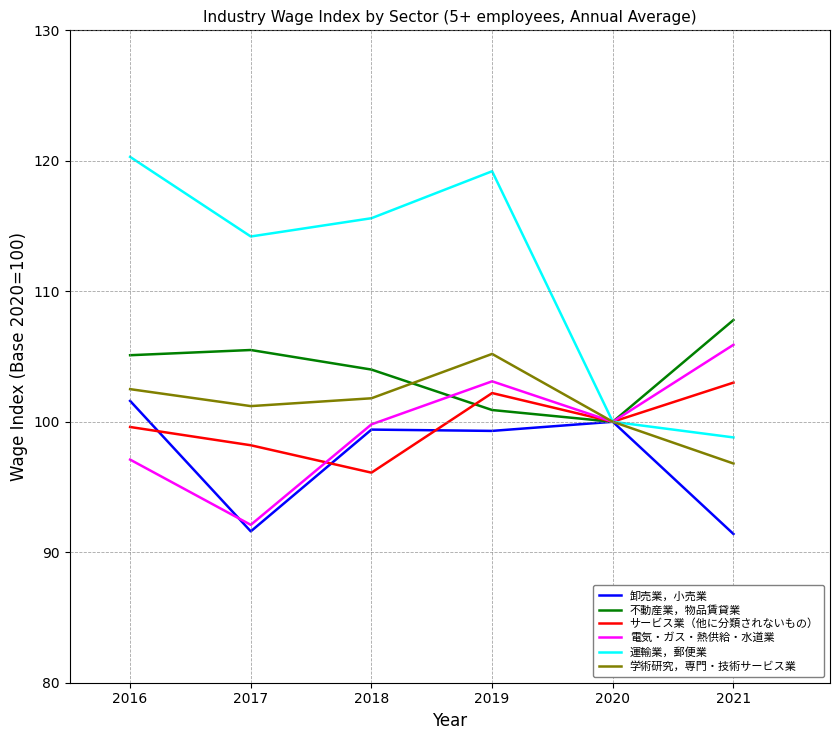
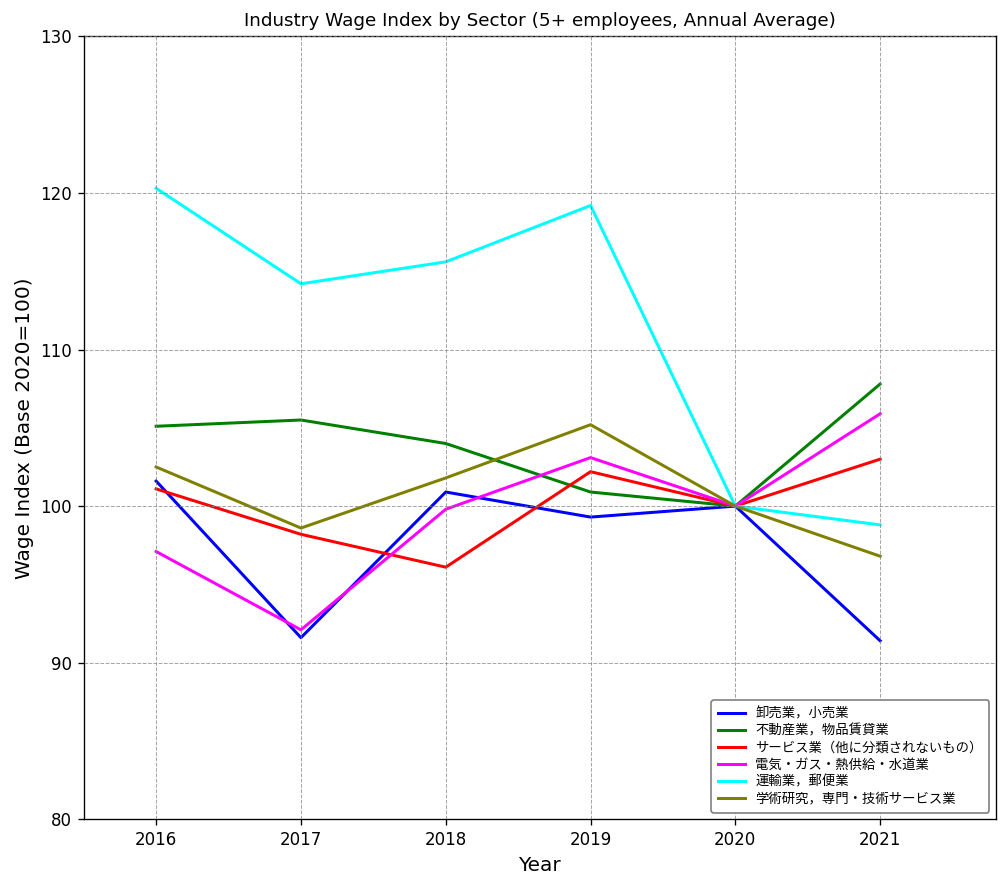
サービス業（他に分類されないもの）, 2016: 99.6 -> 101.1
学術研究，専門・技術サービス業, 2017: 101.2 -> 98.6
卸売業，小売業, 2018: 99.4 -> 100.9
